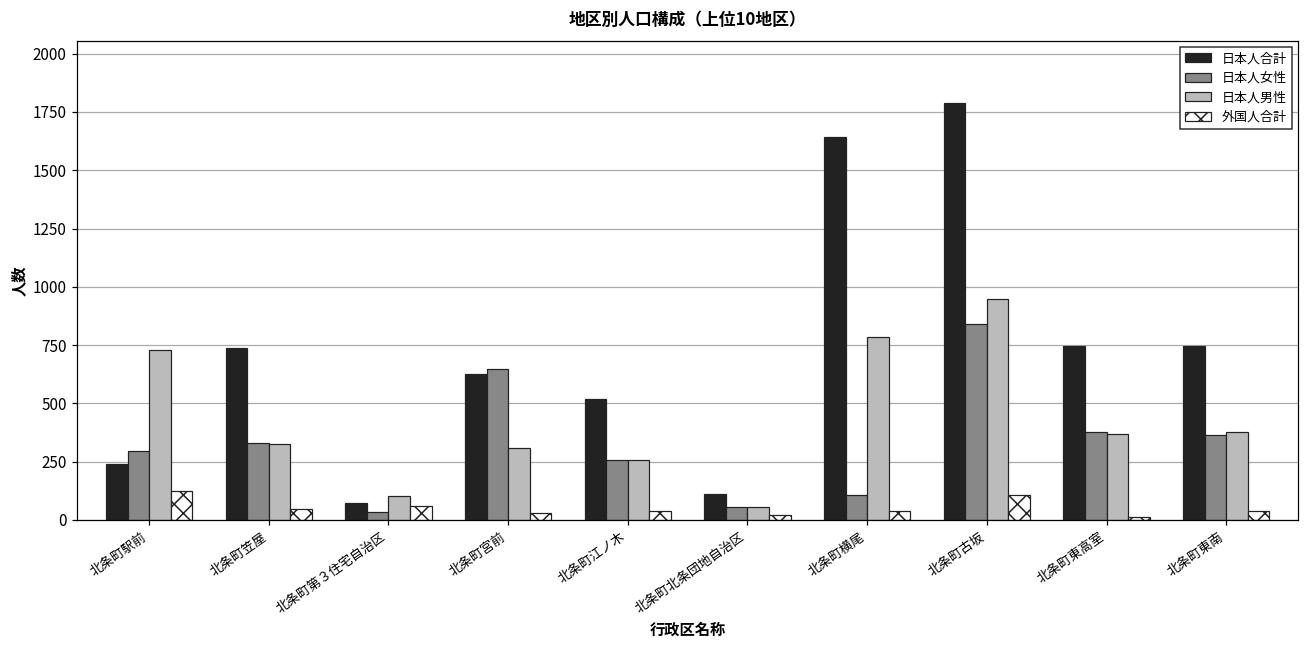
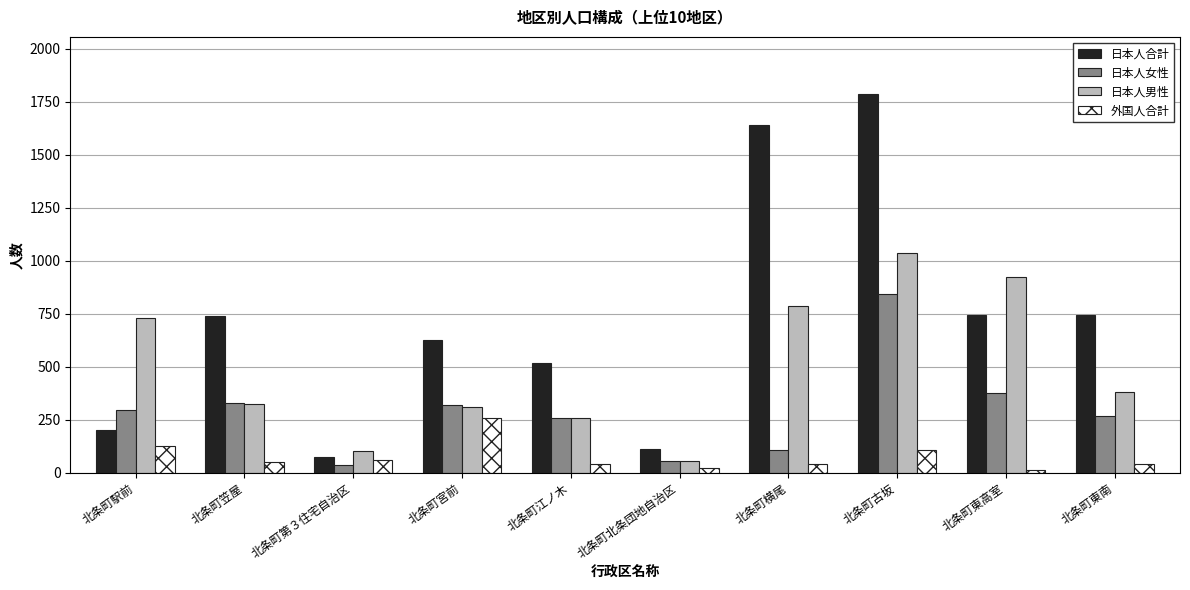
日本人合計, 北条町駅前: 240 -> 200
日本人女性, 北条町宮前: 650 -> 320
外国人合計, 北条町宮前: 30 -> 260
日本人男性, 北条町古坂: 950 -> 1040
日本人男性, 北条町東高室: 370 -> 920
日本人女性, 北条町東南: 370 -> 270
